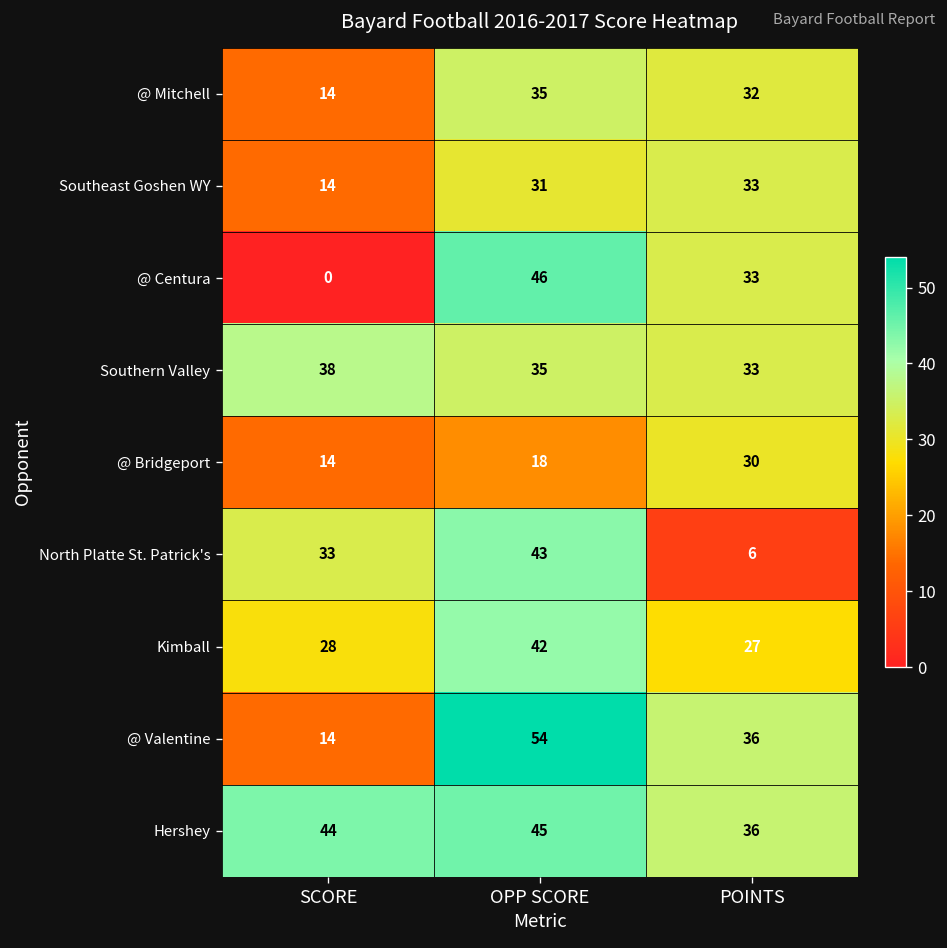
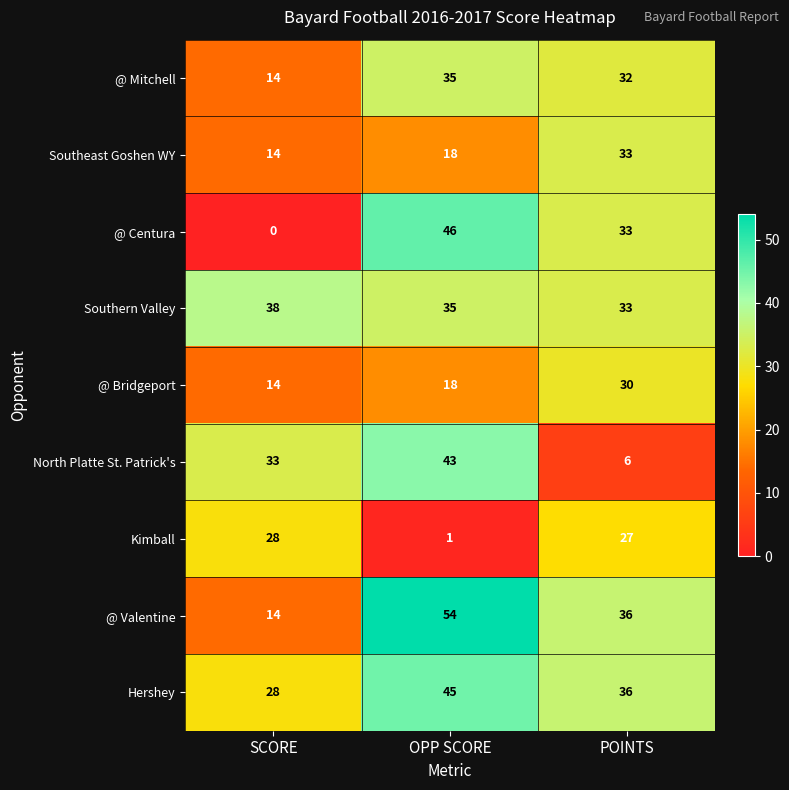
Southeast Goshen WY, OPP SCORE: 31 -> 18
Kimball, OPP SCORE: 42 -> 1
Hershey, SCORE: 44 -> 28
